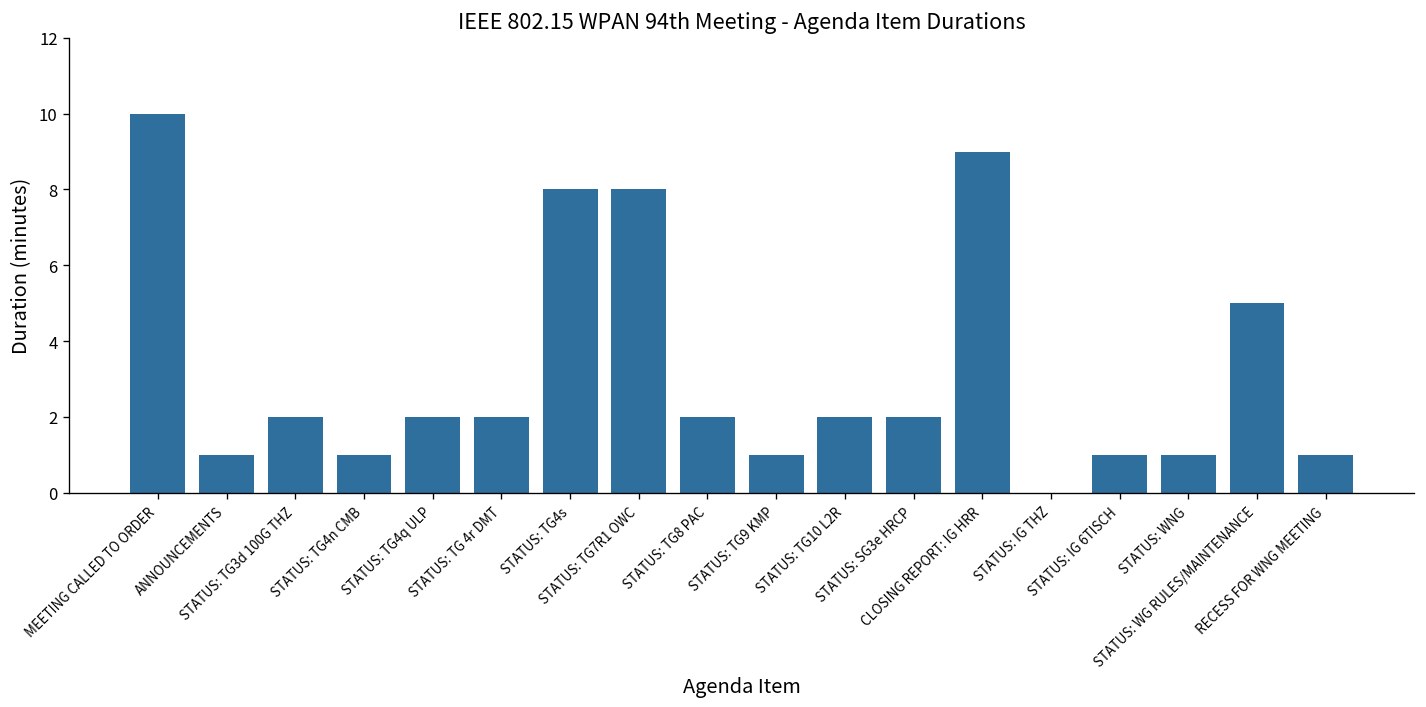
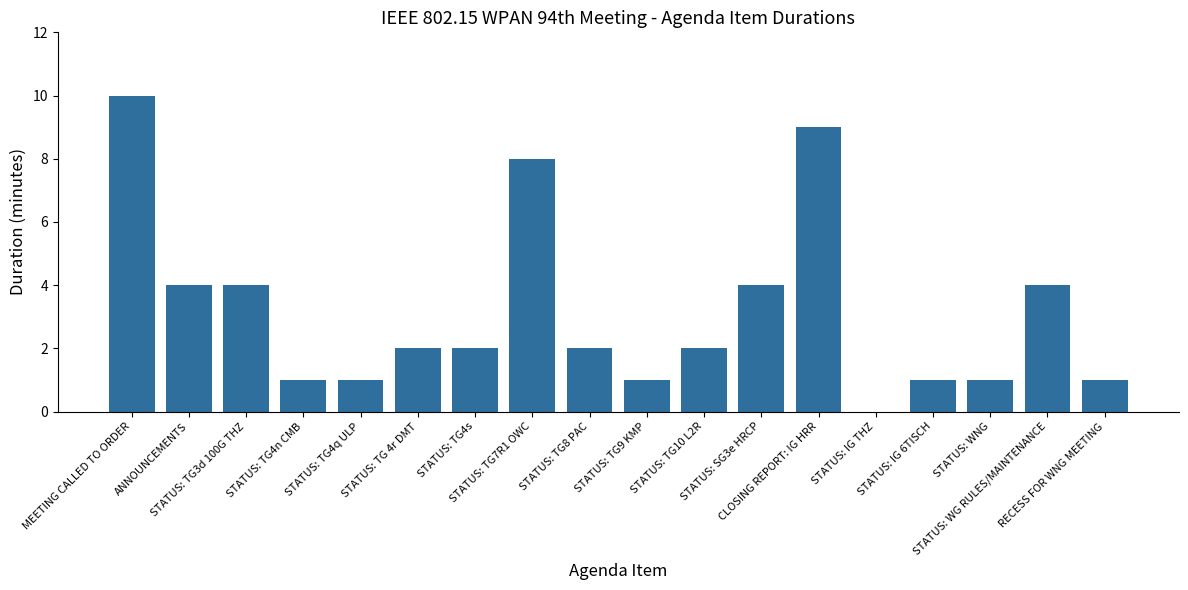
ANNOUNCEMENTS: 1 -> 4
STATUS: TG3d 100G THZ: 2 -> 4
STATUS: TG4q ULP: 2 -> 1
STATUS: TG4s: 8 -> 2
STATUS: SG3e HRCP: 2 -> 4
STATUS: WG RULES/MAINTENANCE: 5 -> 4
